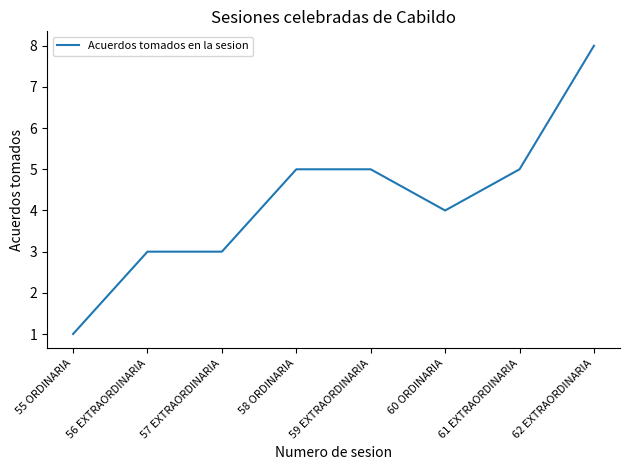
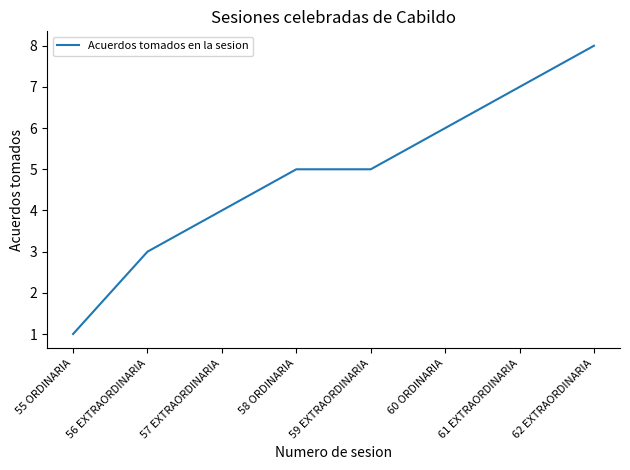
57 EXTRAORDINARIA: 3 -> 4
60 ORDINARIA: 4 -> 6
61 EXTRAORDINARIA: 5 -> 7
